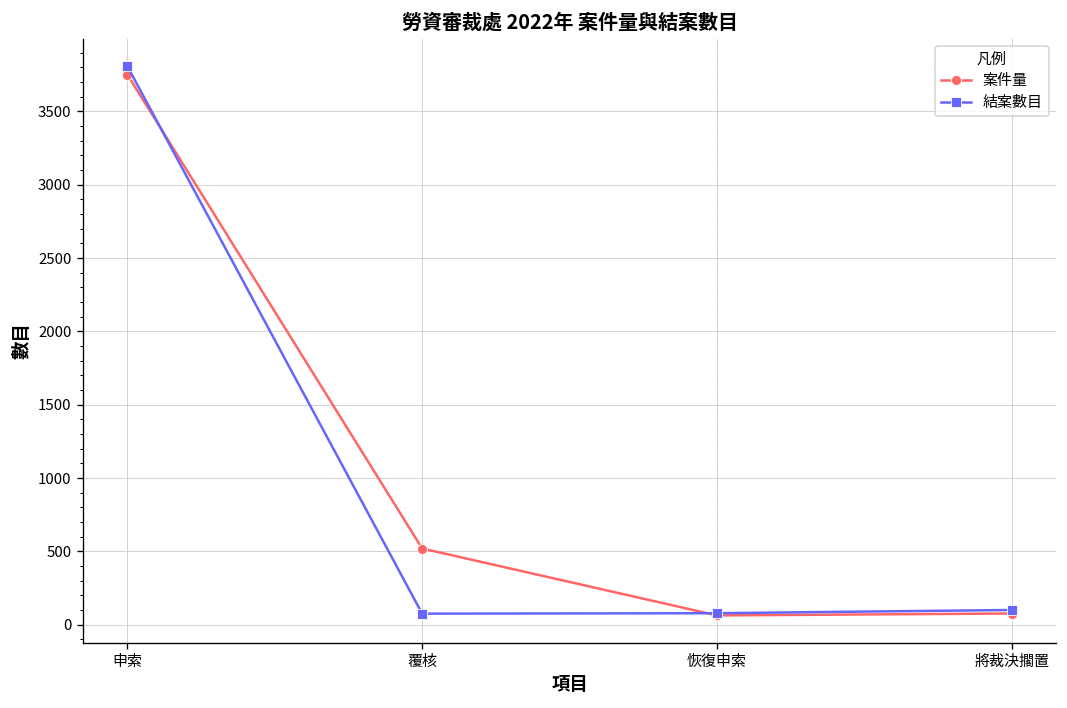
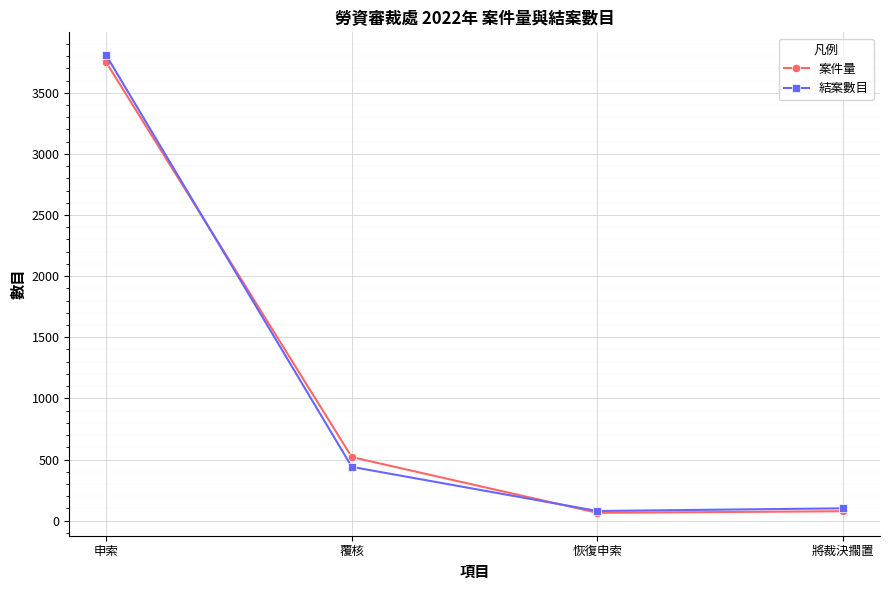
結案數目, 覆核: 80 -> 440
